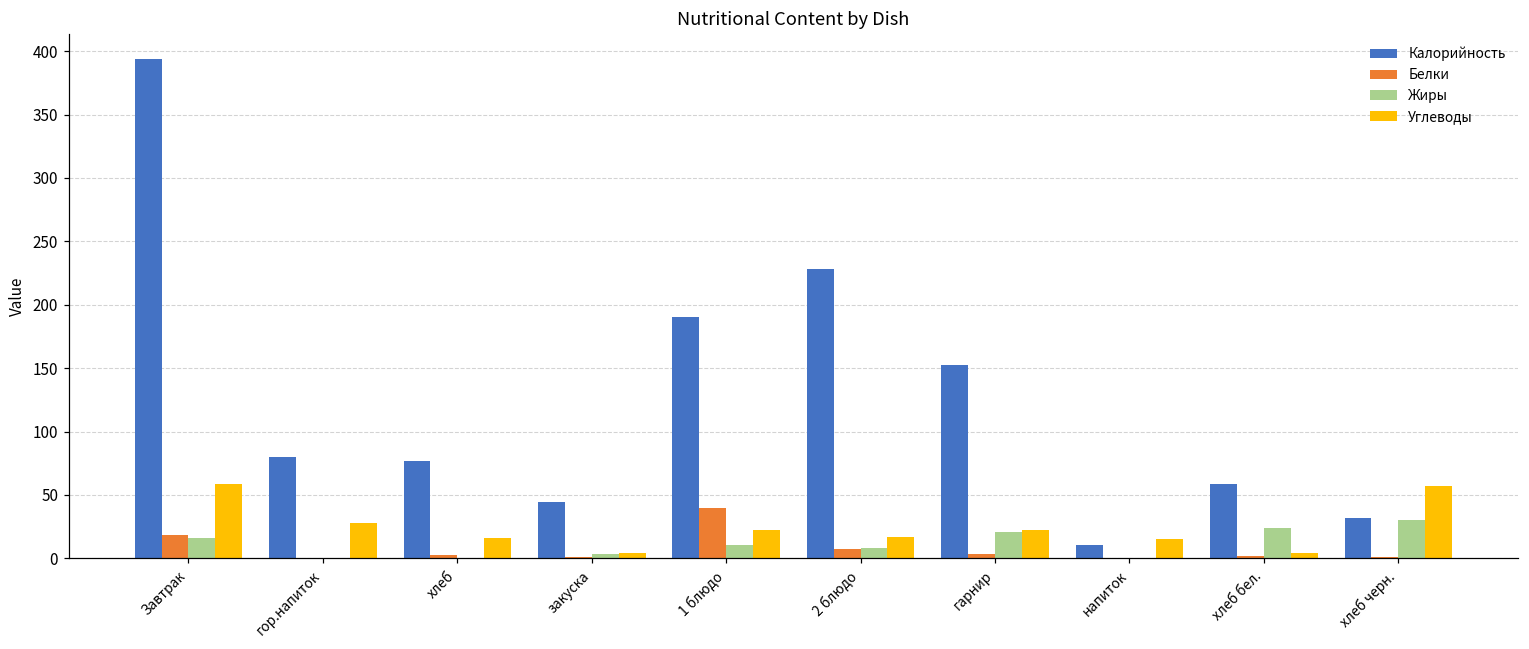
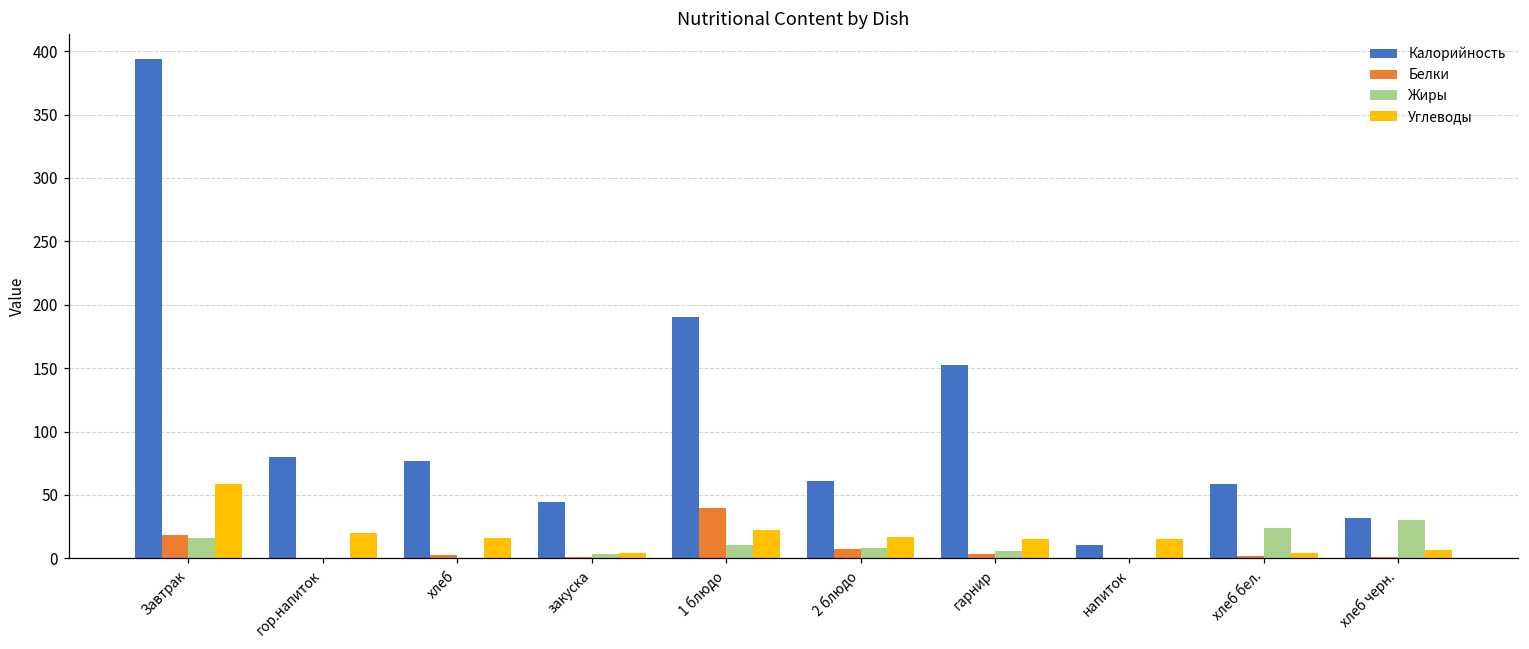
Углеводы, гор.напиток: 28 -> 20
Калорийность, 2 блюдо: 228 -> 61
Жиры, гарнир: 21 -> 6
Углеводы, гарнир: 22 -> 15
Углеводы, хлеб черн.: 57 -> 7
